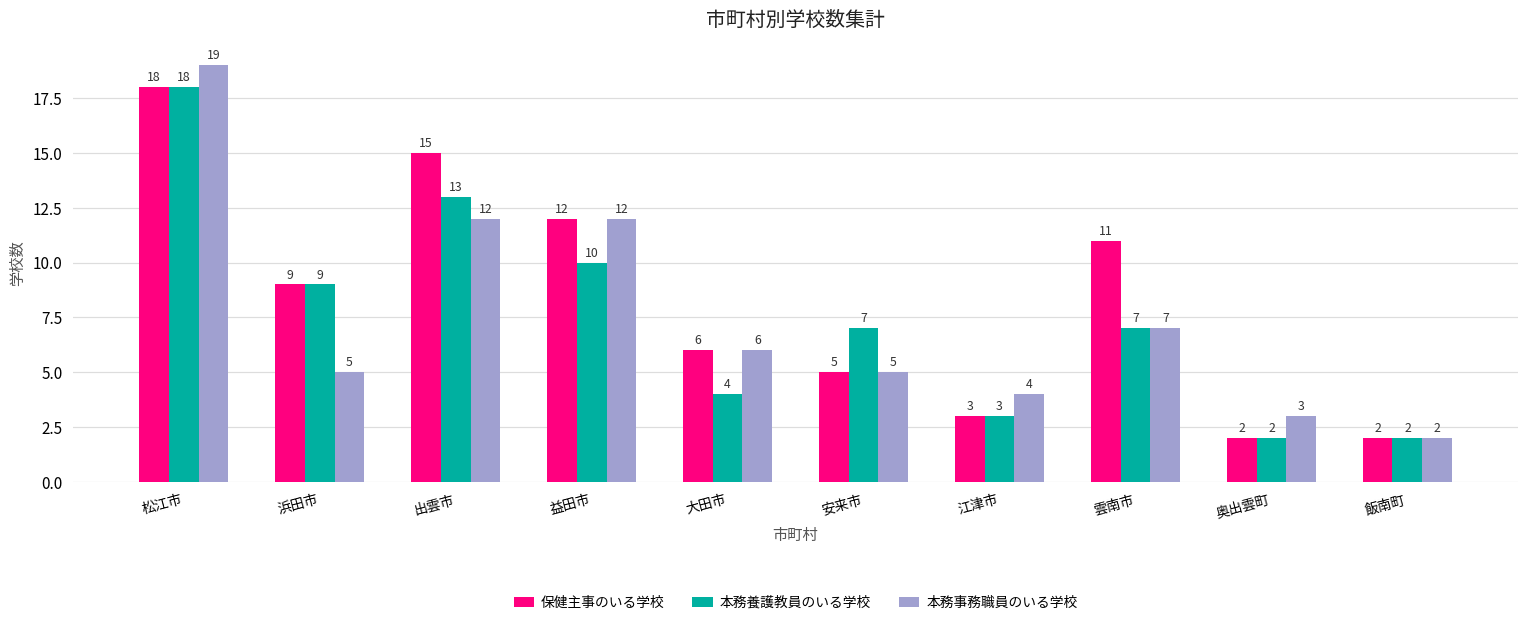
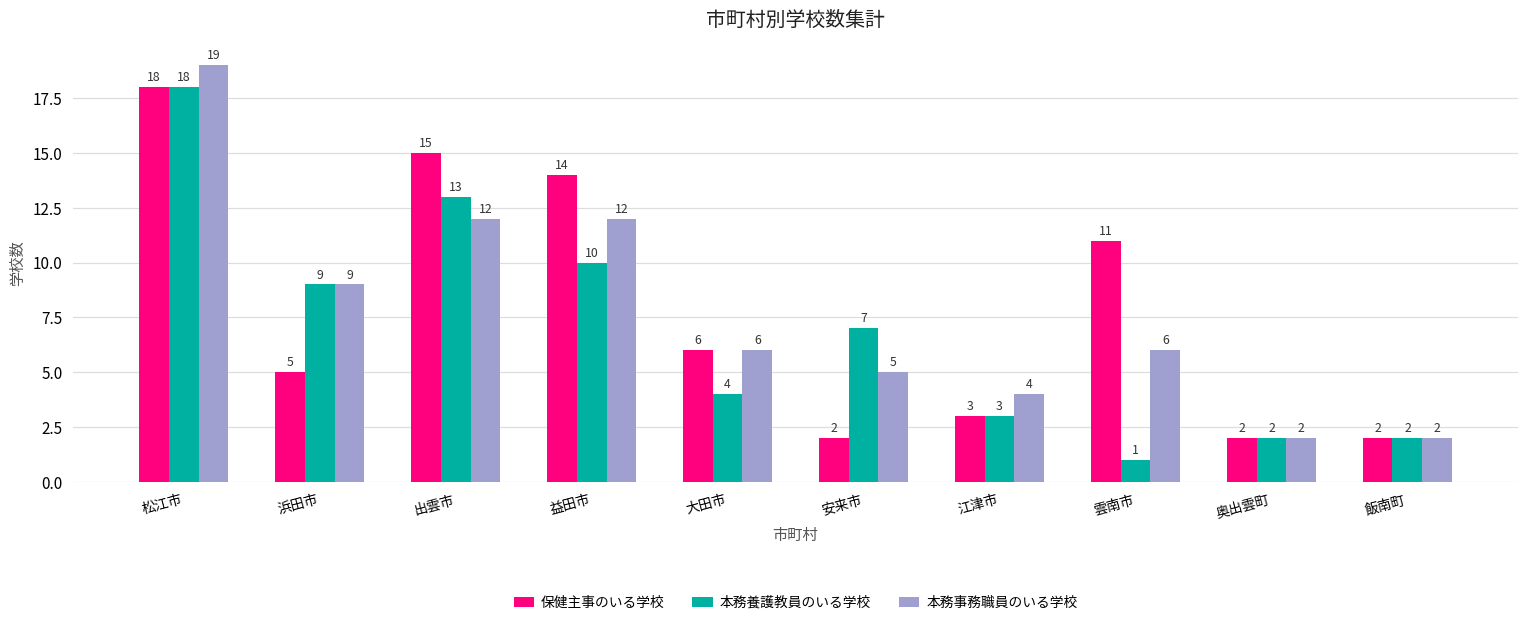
保健主事のいる学校, 浜田市: 9 -> 5
本務事務職員のいる学校, 浜田市: 5 -> 9
保健主事のいる学校, 益田市: 12 -> 14
保健主事のいる学校, 安来市: 5 -> 2
本務養護教員のいる学校, 雲南市: 7 -> 1
本務事務職員のいる学校, 雲南市: 7 -> 6
本務事務職員のいる学校, 奥出雲町: 3 -> 2
